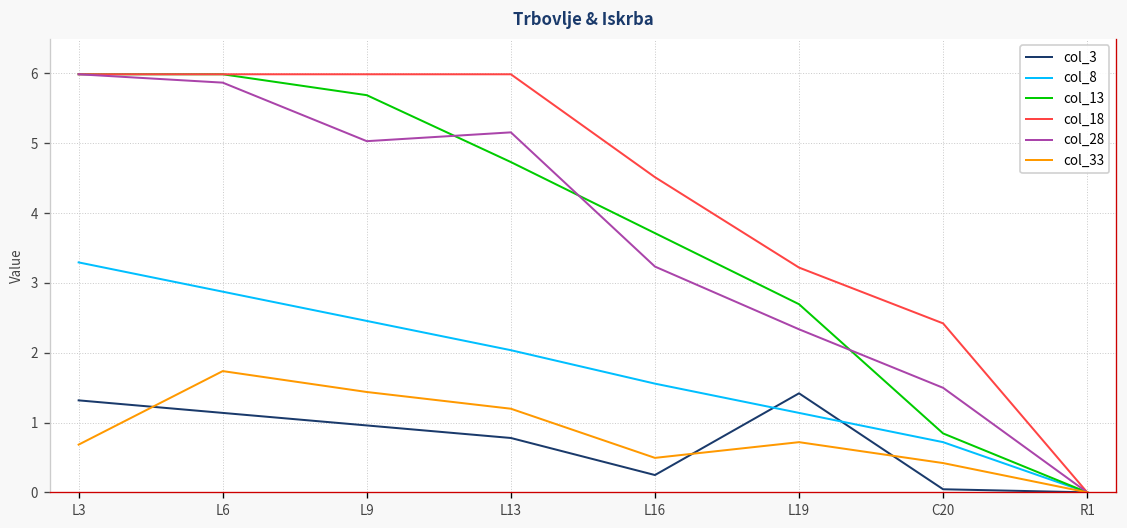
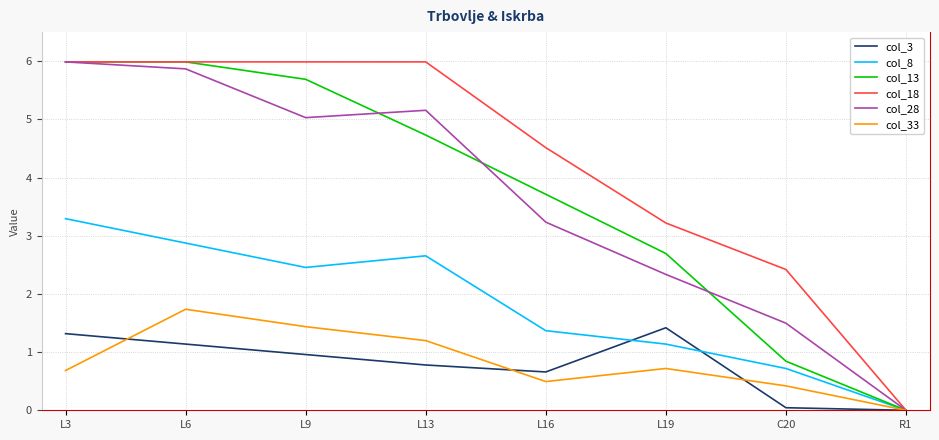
col_8, L13: 2.0 -> 2.7
col_3, L16: 0.2 -> 0.7
col_8, L16: 1.6 -> 1.4
